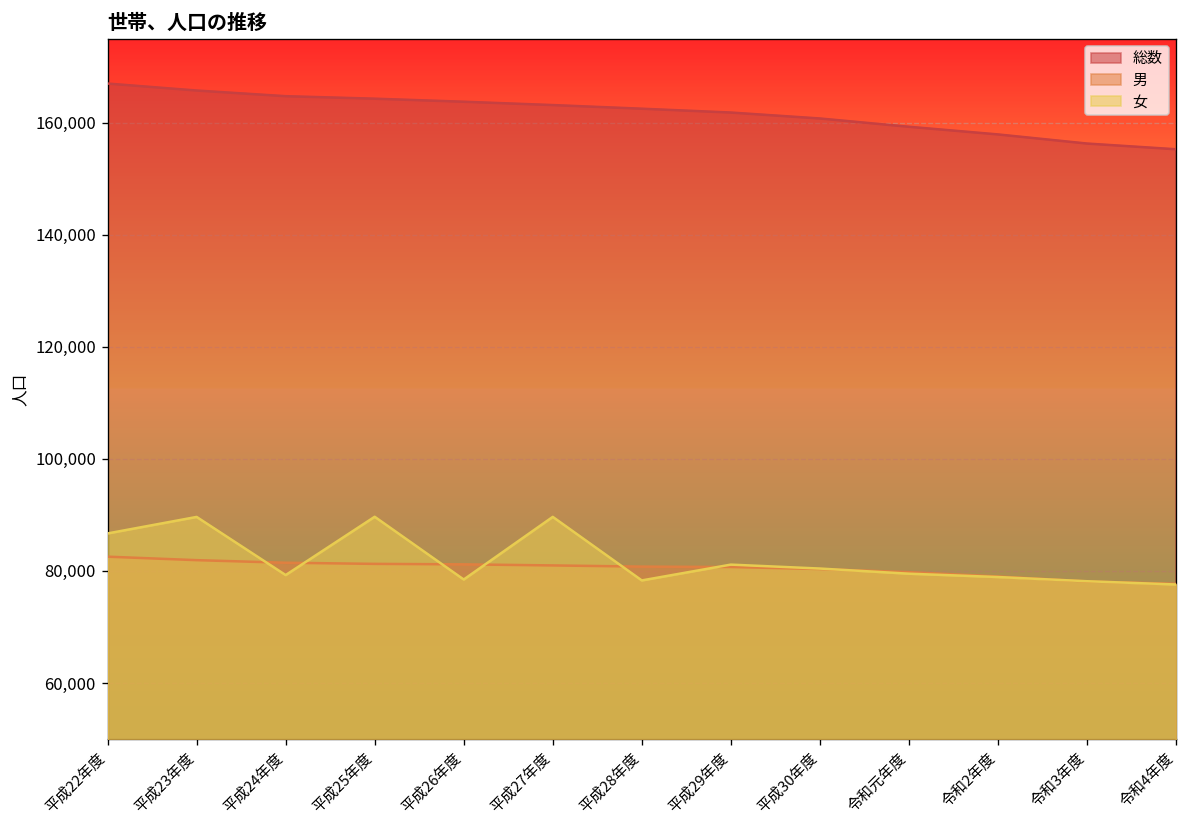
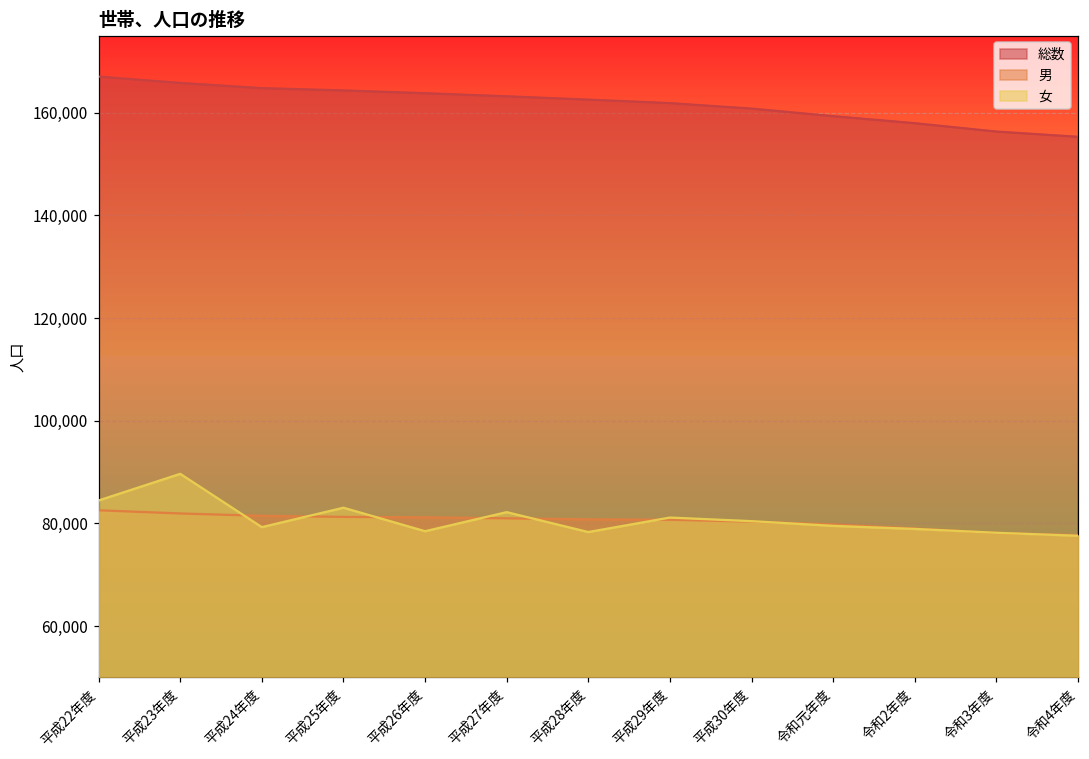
女, 平成22年度: 87,000 -> 84,000
女, 平成25年度: 90,000 -> 83,000
女, 平成27年度: 90,000 -> 82,000
